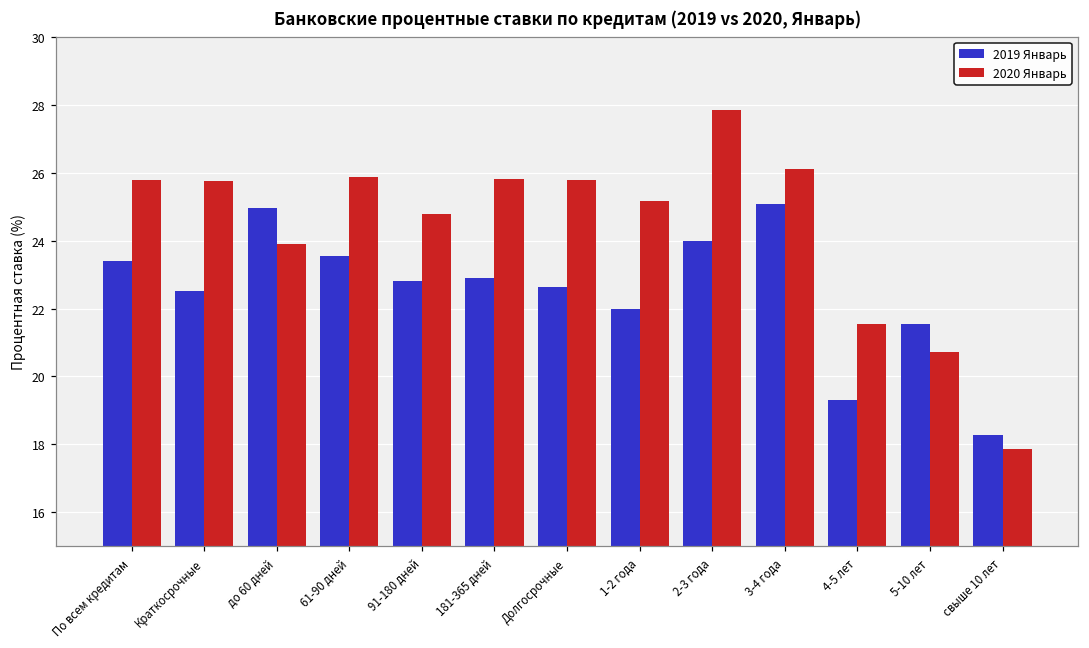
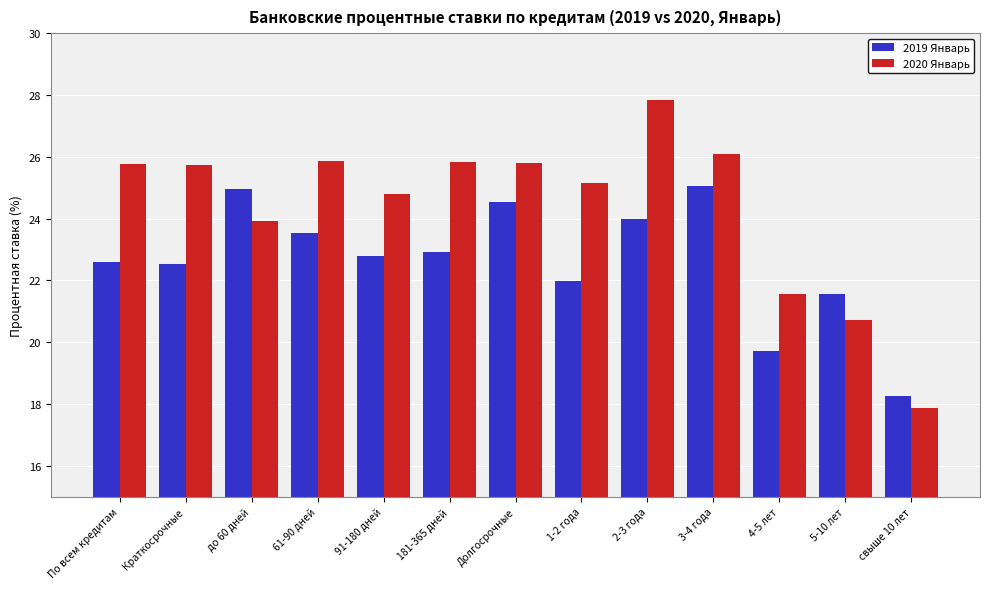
2019 Январь, По всем кредитам: 23.4 -> 22.6
2019 Январь, Долгосрочные: 22.6 -> 24.5
2019 Январь, 4-5 лет: 19.3 -> 19.7
